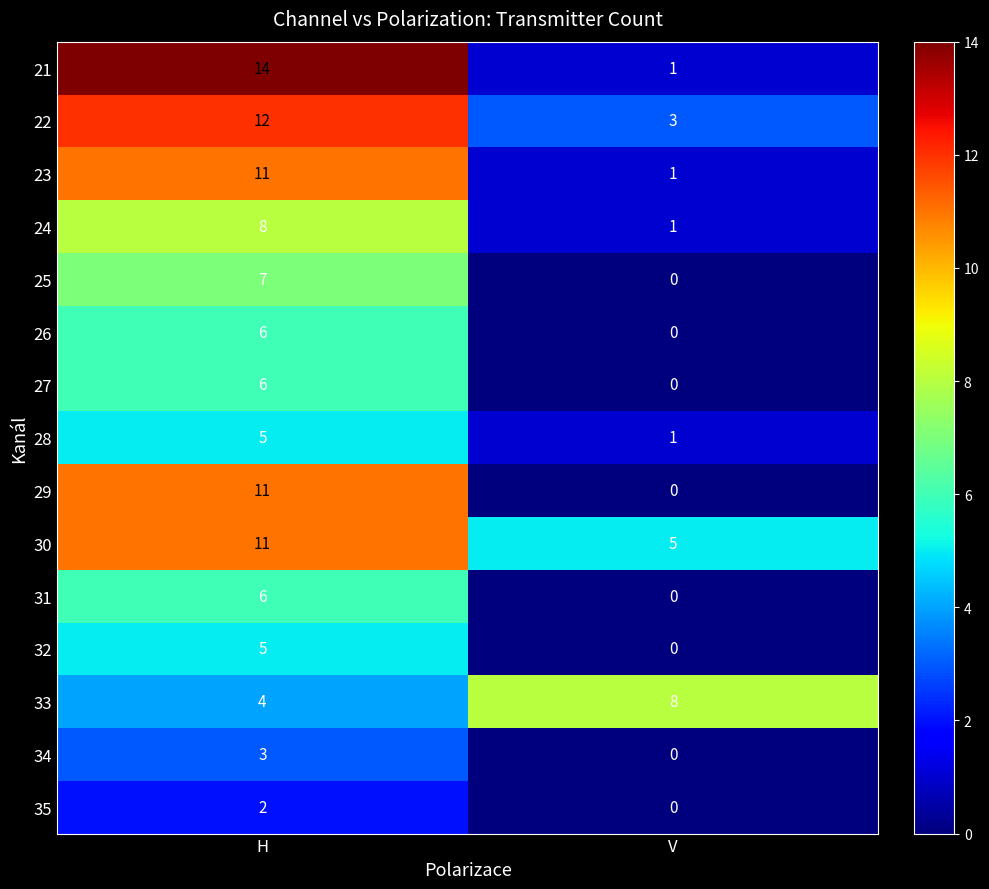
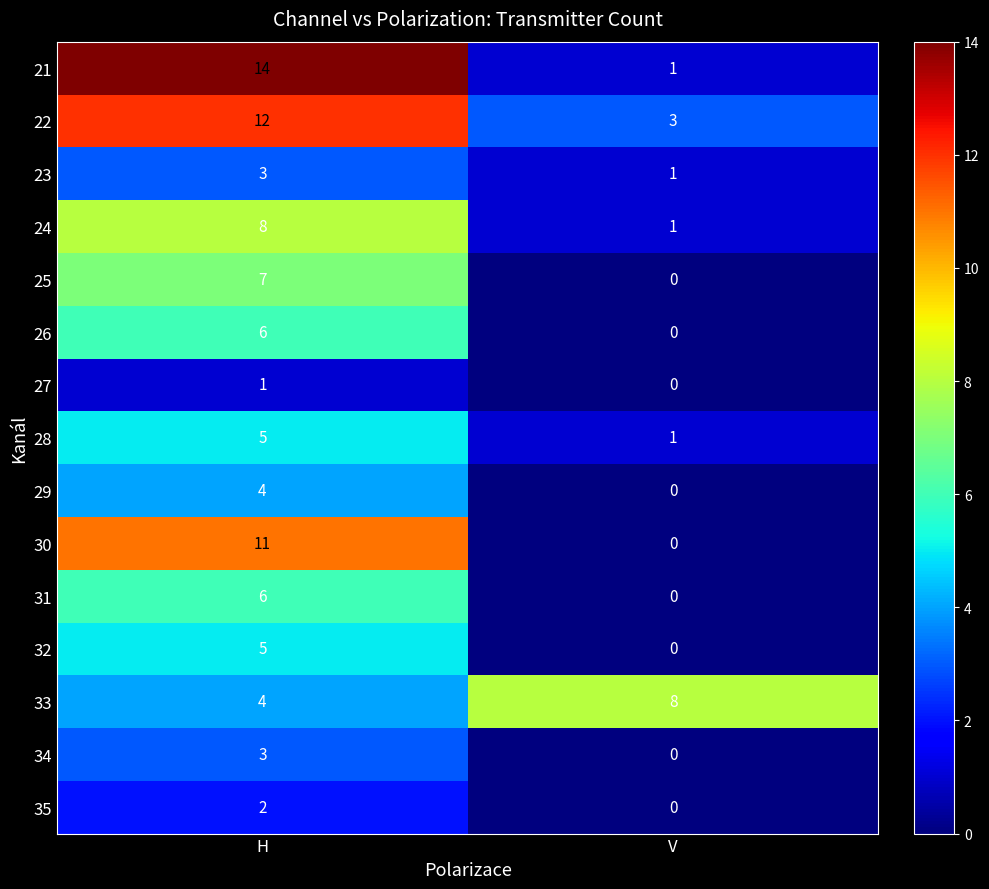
23, H: 11 -> 3
27, H: 6 -> 1
29, H: 11 -> 4
30, V: 5 -> 0
